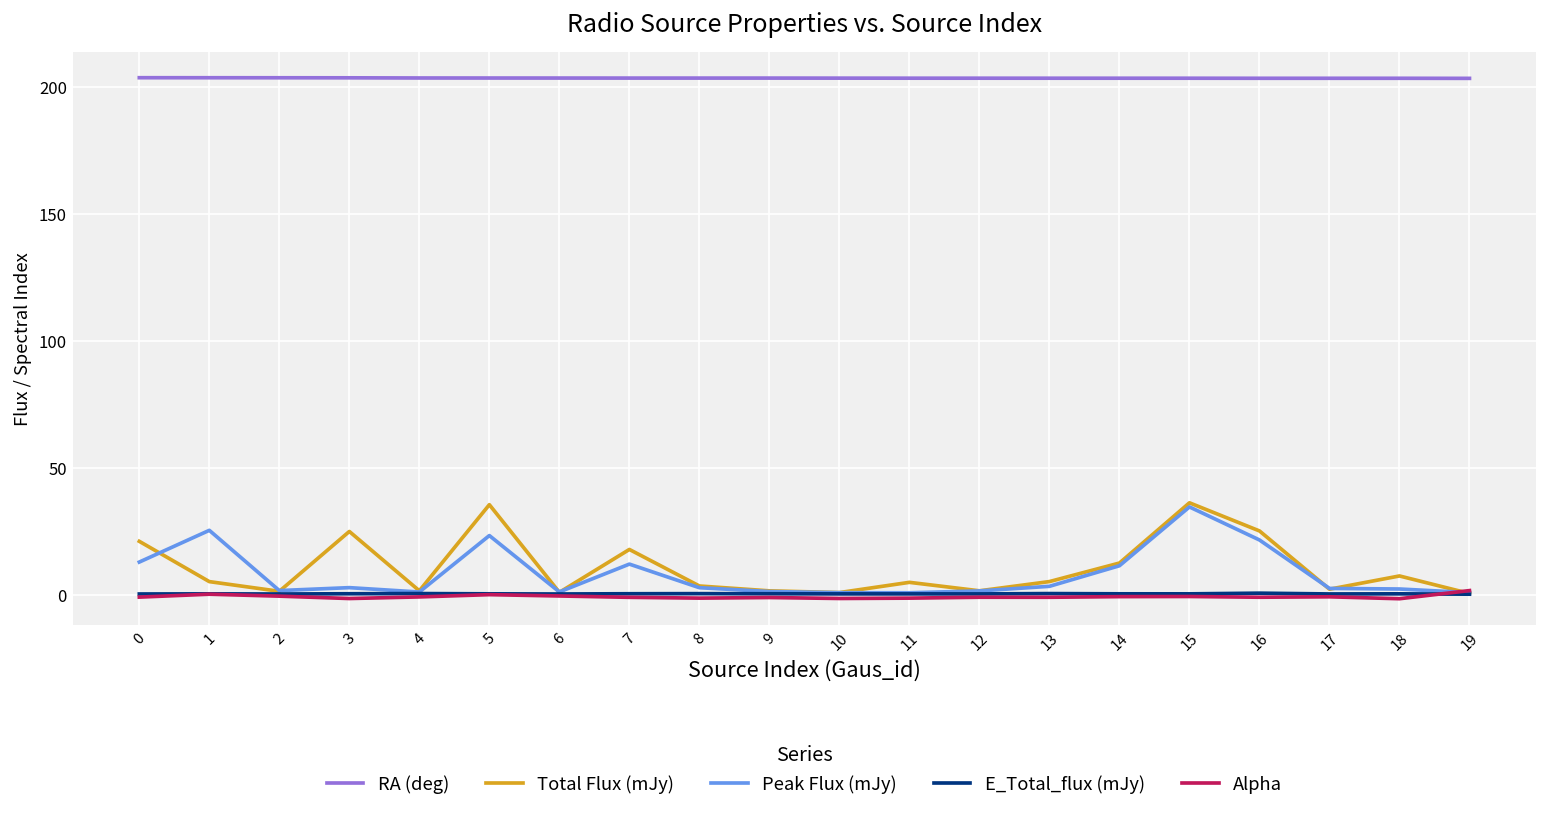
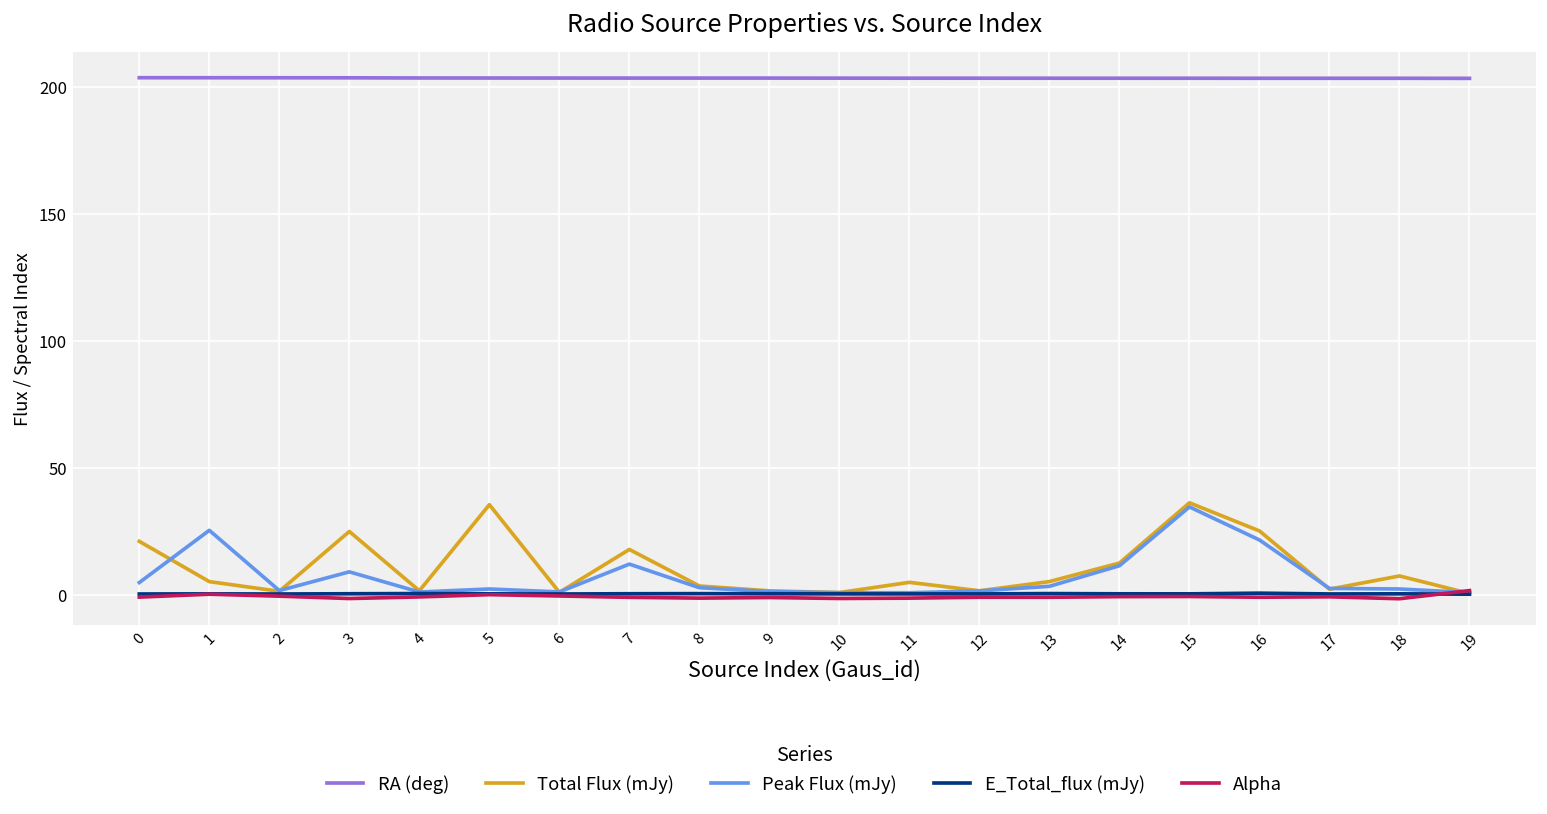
Peak Flux (mJy), 0: 13 -> 5
Peak Flux (mJy), 3: 3 -> 9
Peak Flux (mJy), 5: 23 -> 2
